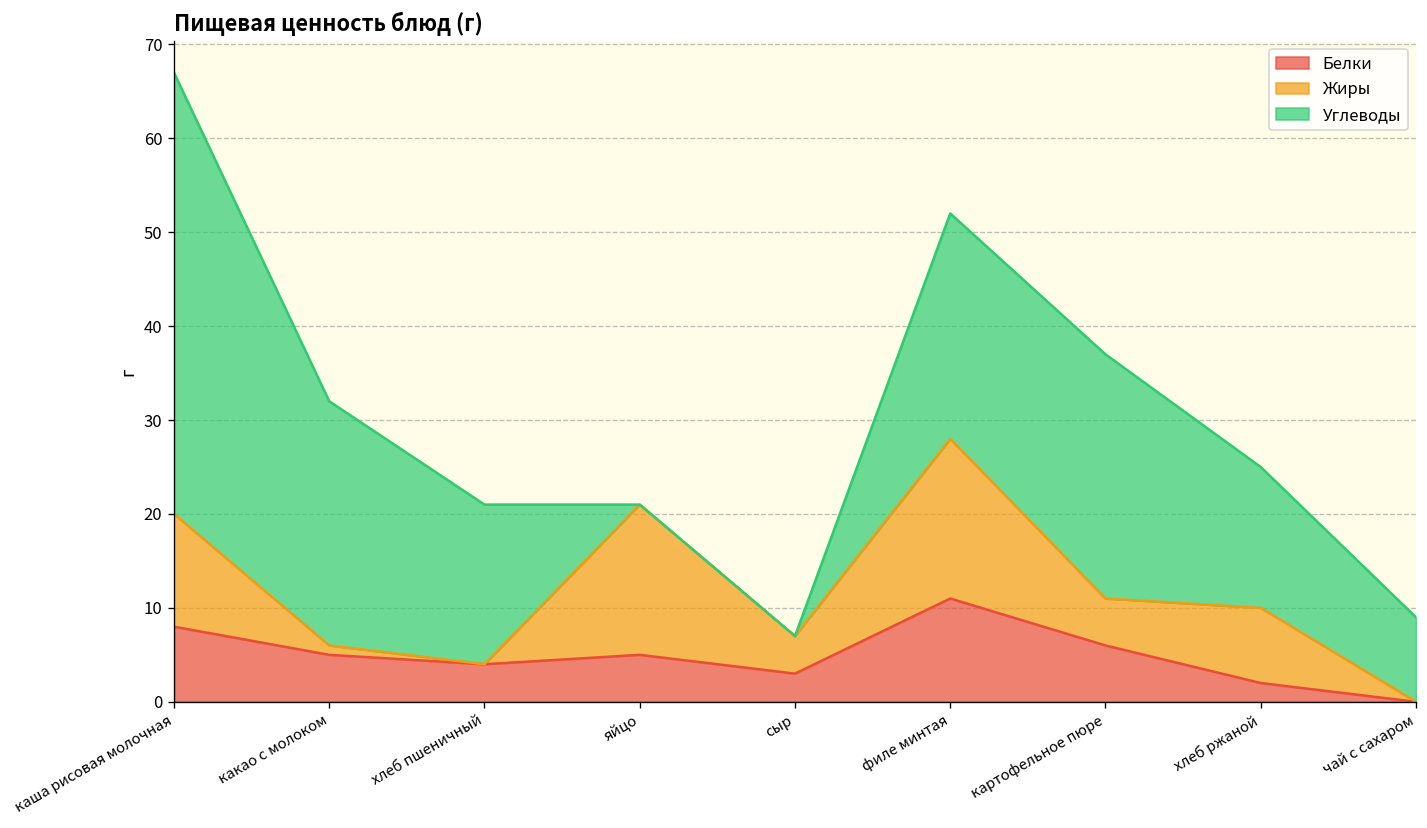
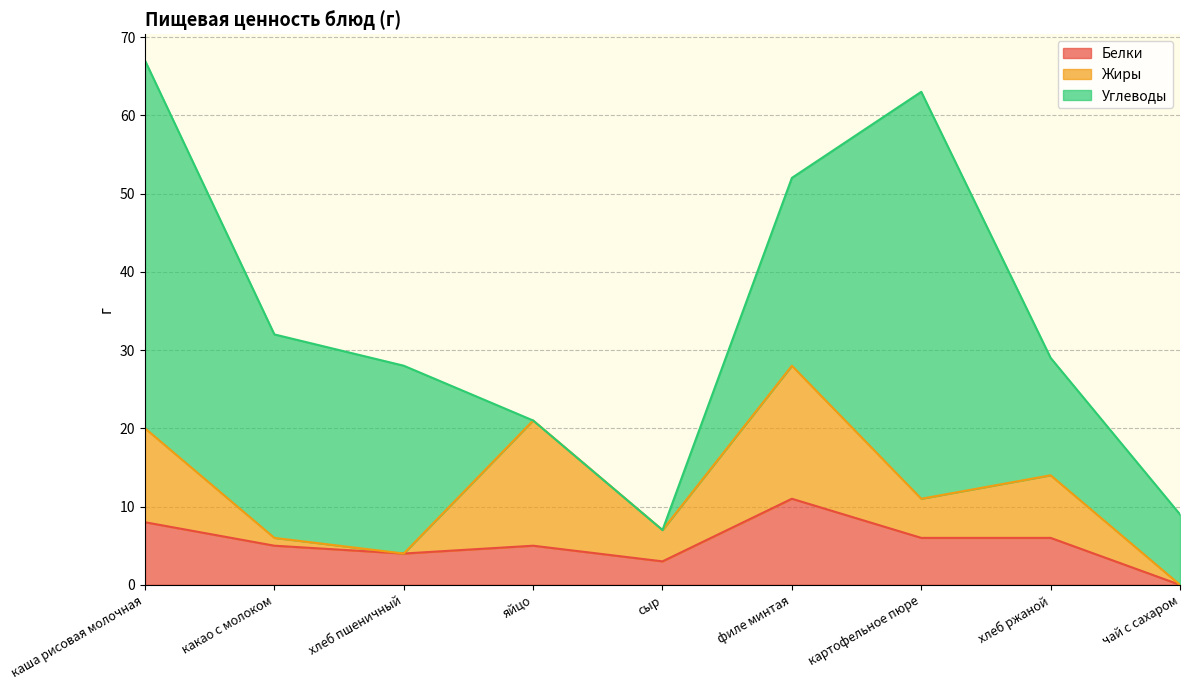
Углеводы, хлеб пшеничный: 17 -> 24
Углеводы, картофельное пюре: 26 -> 52
Белки, хлеб ржаной: 2 -> 6
